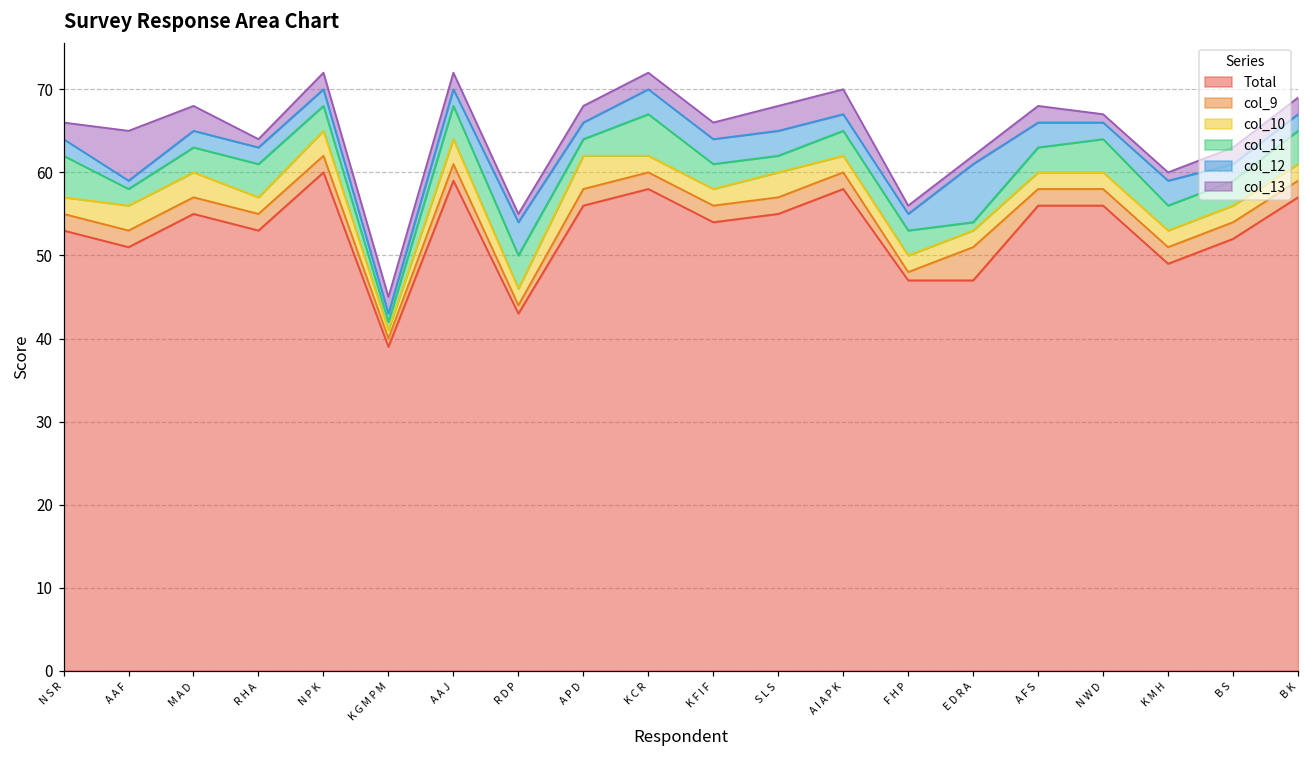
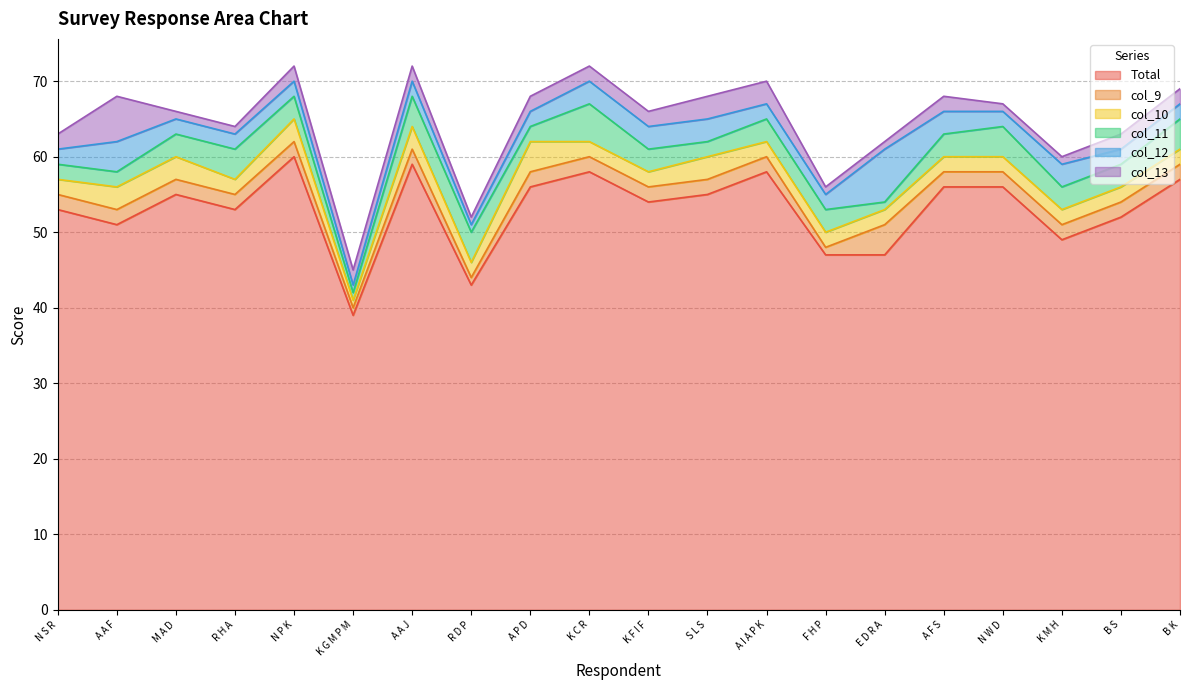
col_11, N S R: 5 -> 2
col_12, A A F: 1 -> 4
col_13, M A D: 3 -> 1
col_12, R D P: 4 -> 1
